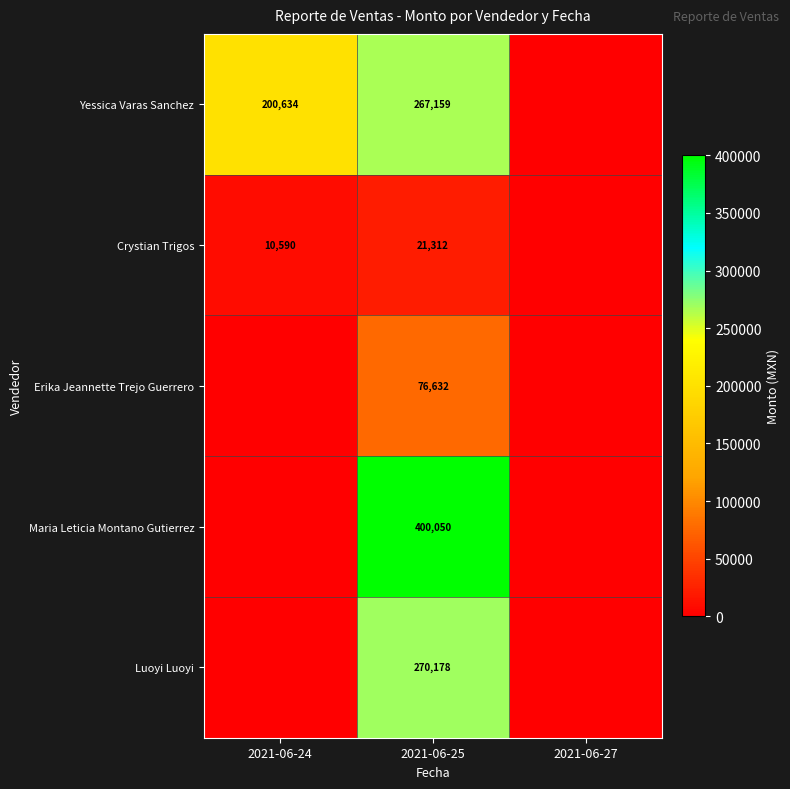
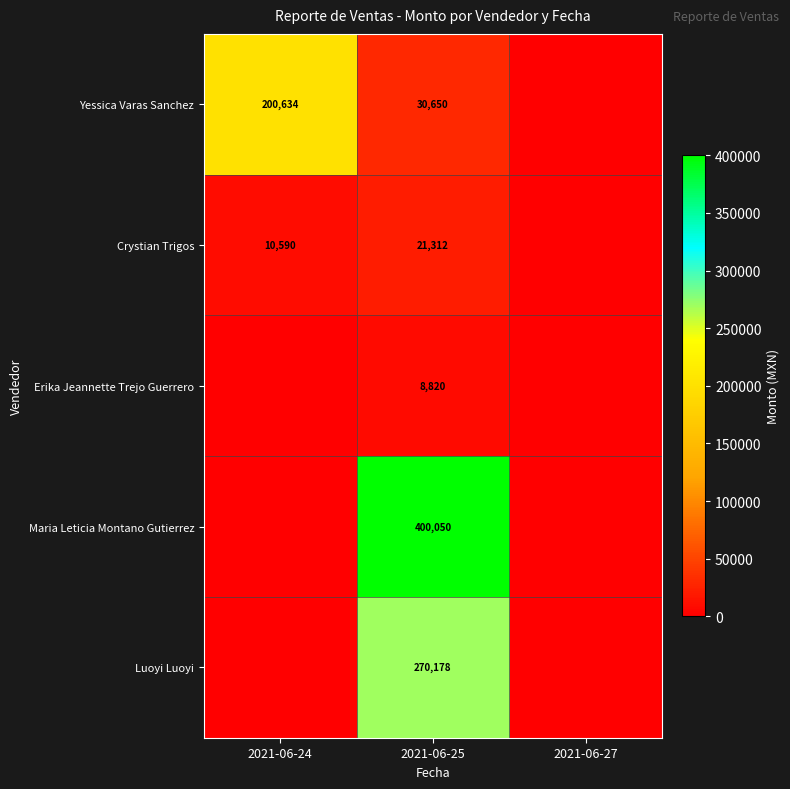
Yessica Varas Sanchez, 2021-06-25: 267,159 -> 30,650
Erika Jeannette Trejo Guerrero, 2021-06-25: 76,632 -> 8,820
